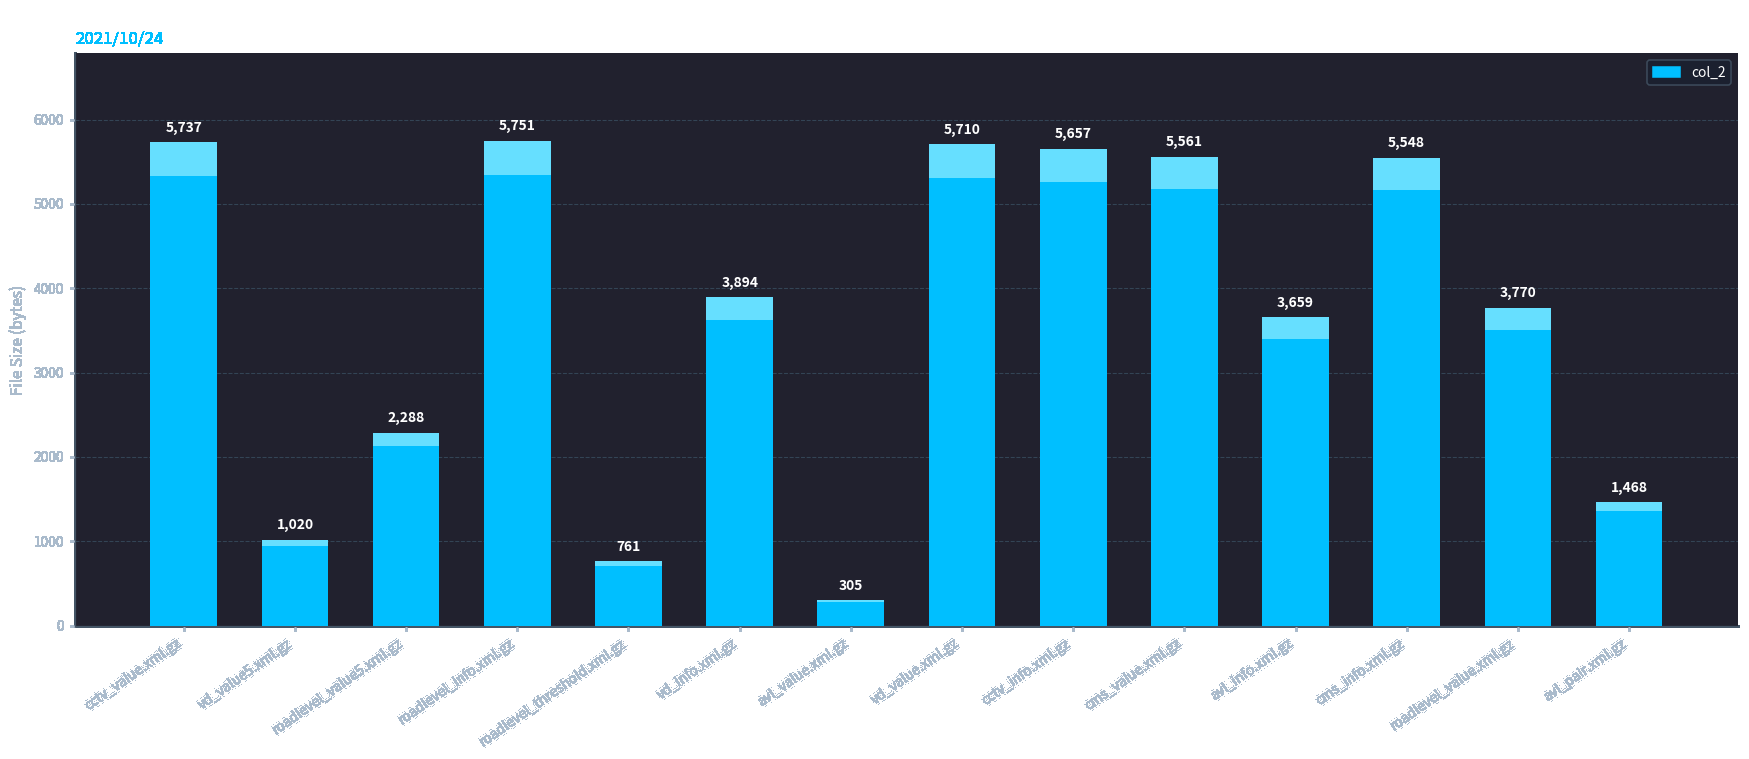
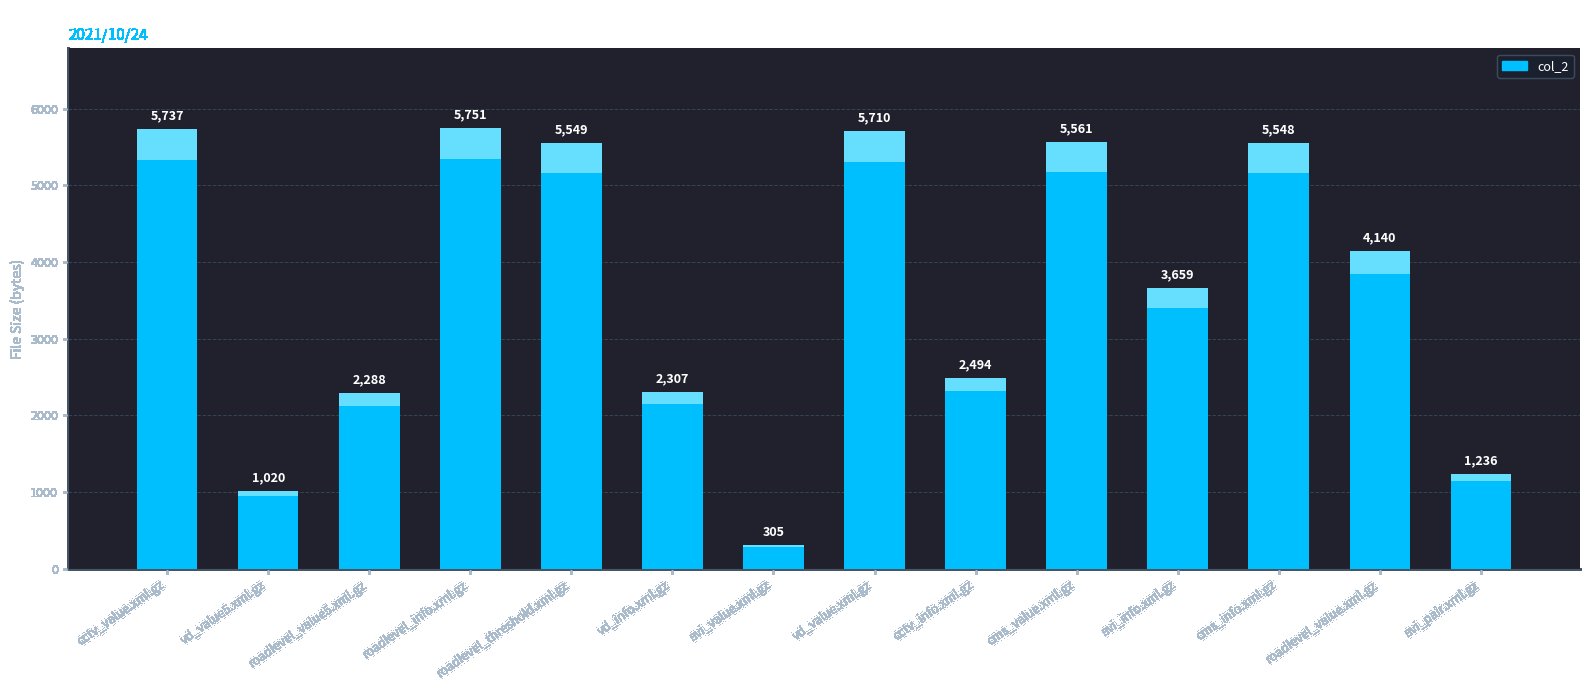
col_2, roadlevel_threshold.xml.gz: 761 -> 5,549
col_2, vd_info.xml.gz: 3,894 -> 2,307
col_2, cctv_info.xml.gz: 5,657 -> 2,494
col_2, roadlevel_value.xml.gz: 3,770 -> 4,140
col_2, avi_pair.xml.gz: 1,468 -> 1,236
